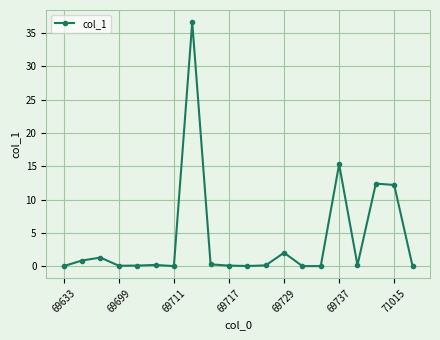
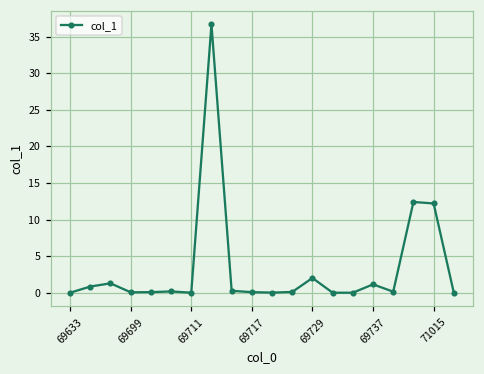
69737: 15 -> 1
